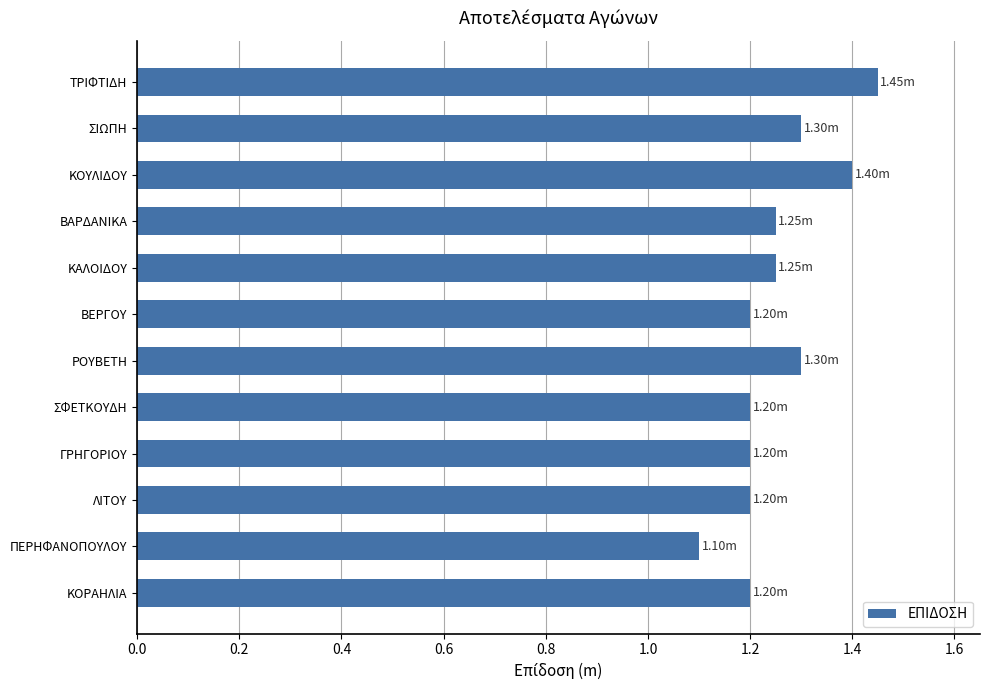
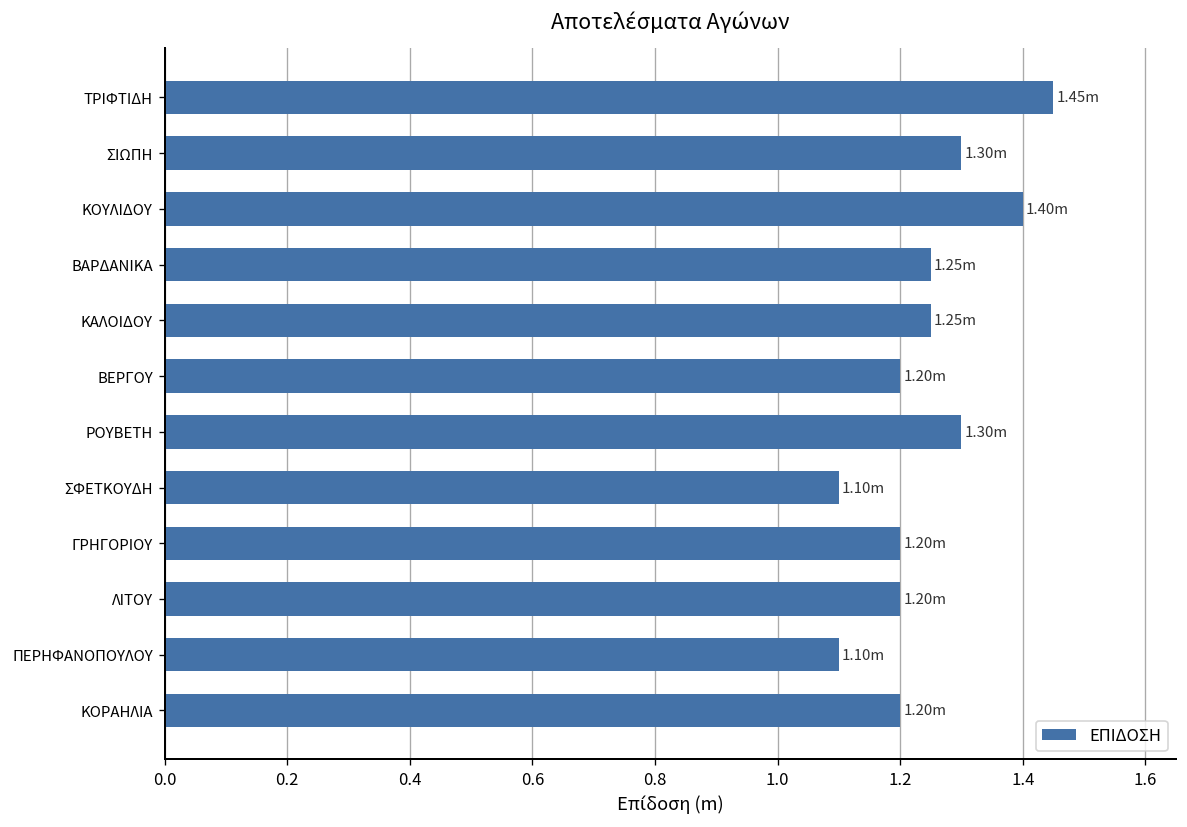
ΣΦΕΤΚΟΥΔΗ: 1.20m -> 1.10m
